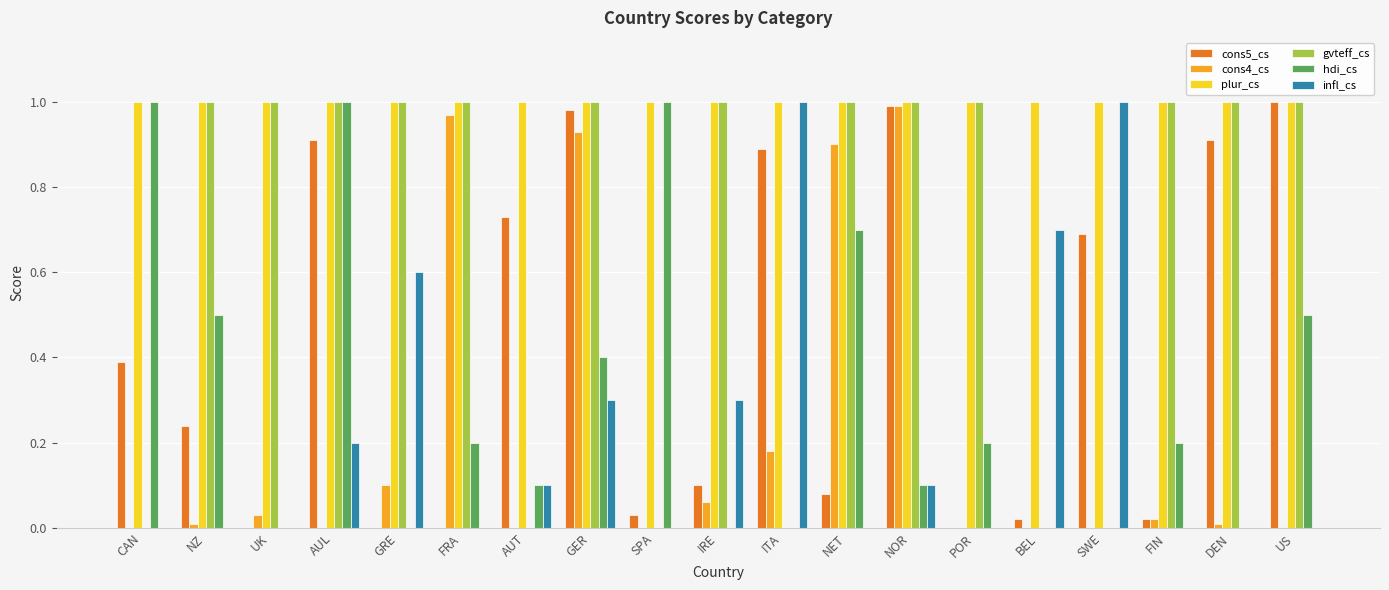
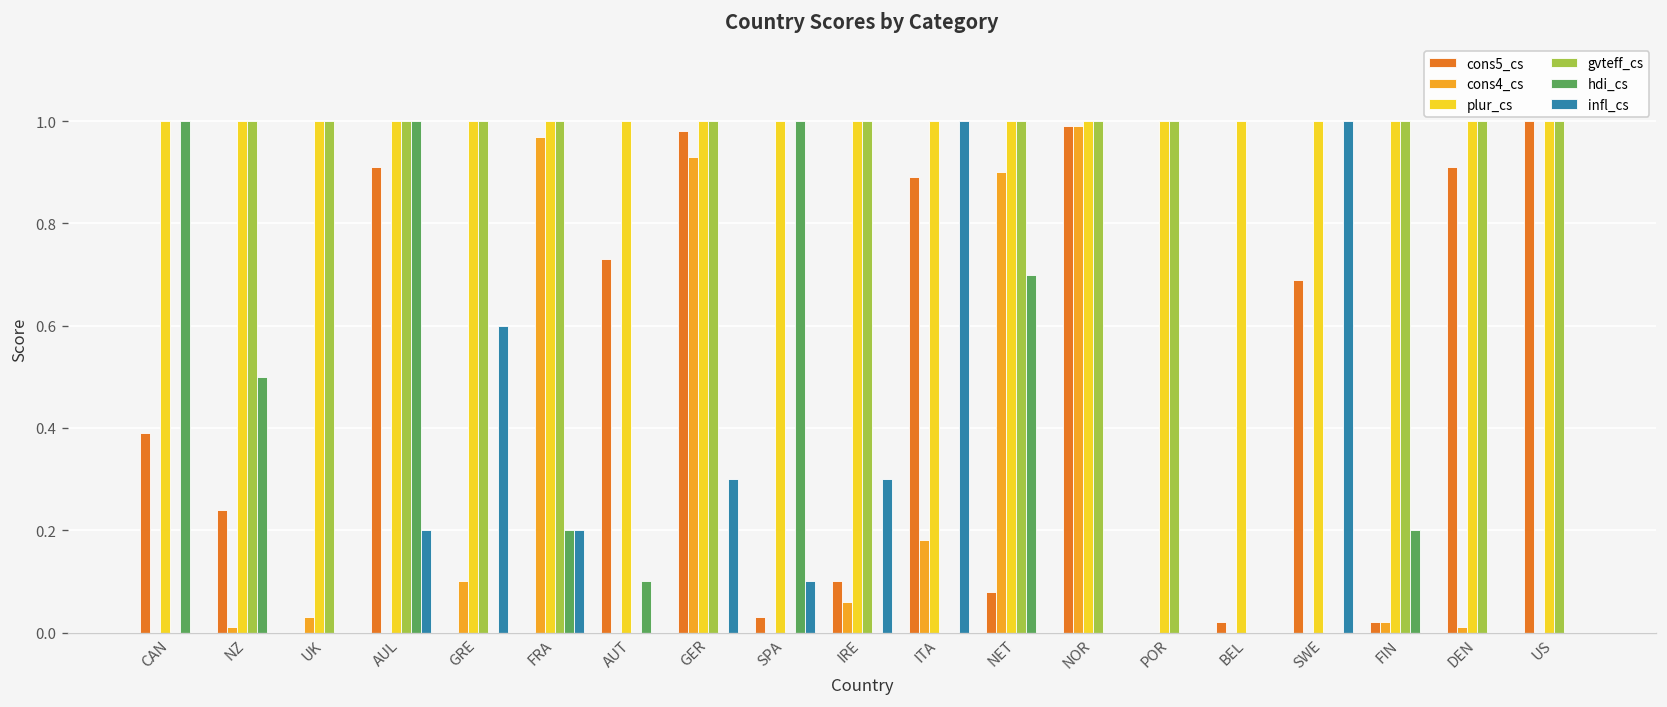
infl_cs, FRA: 0.0 -> 0.2
infl_cs, AUT: 0.1 -> 0.0
hdi_cs, GER: 0.4 -> 0.0
infl_cs, SPA: 0.0 -> 0.1
hdi_cs, NOR: 0.1 -> 0.0
infl_cs, NOR: 0.1 -> 0.0
hdi_cs, POR: 0.2 -> 0.0
infl_cs, BEL: 0.7 -> 0.0
hdi_cs, US: 0.5 -> 0.0
